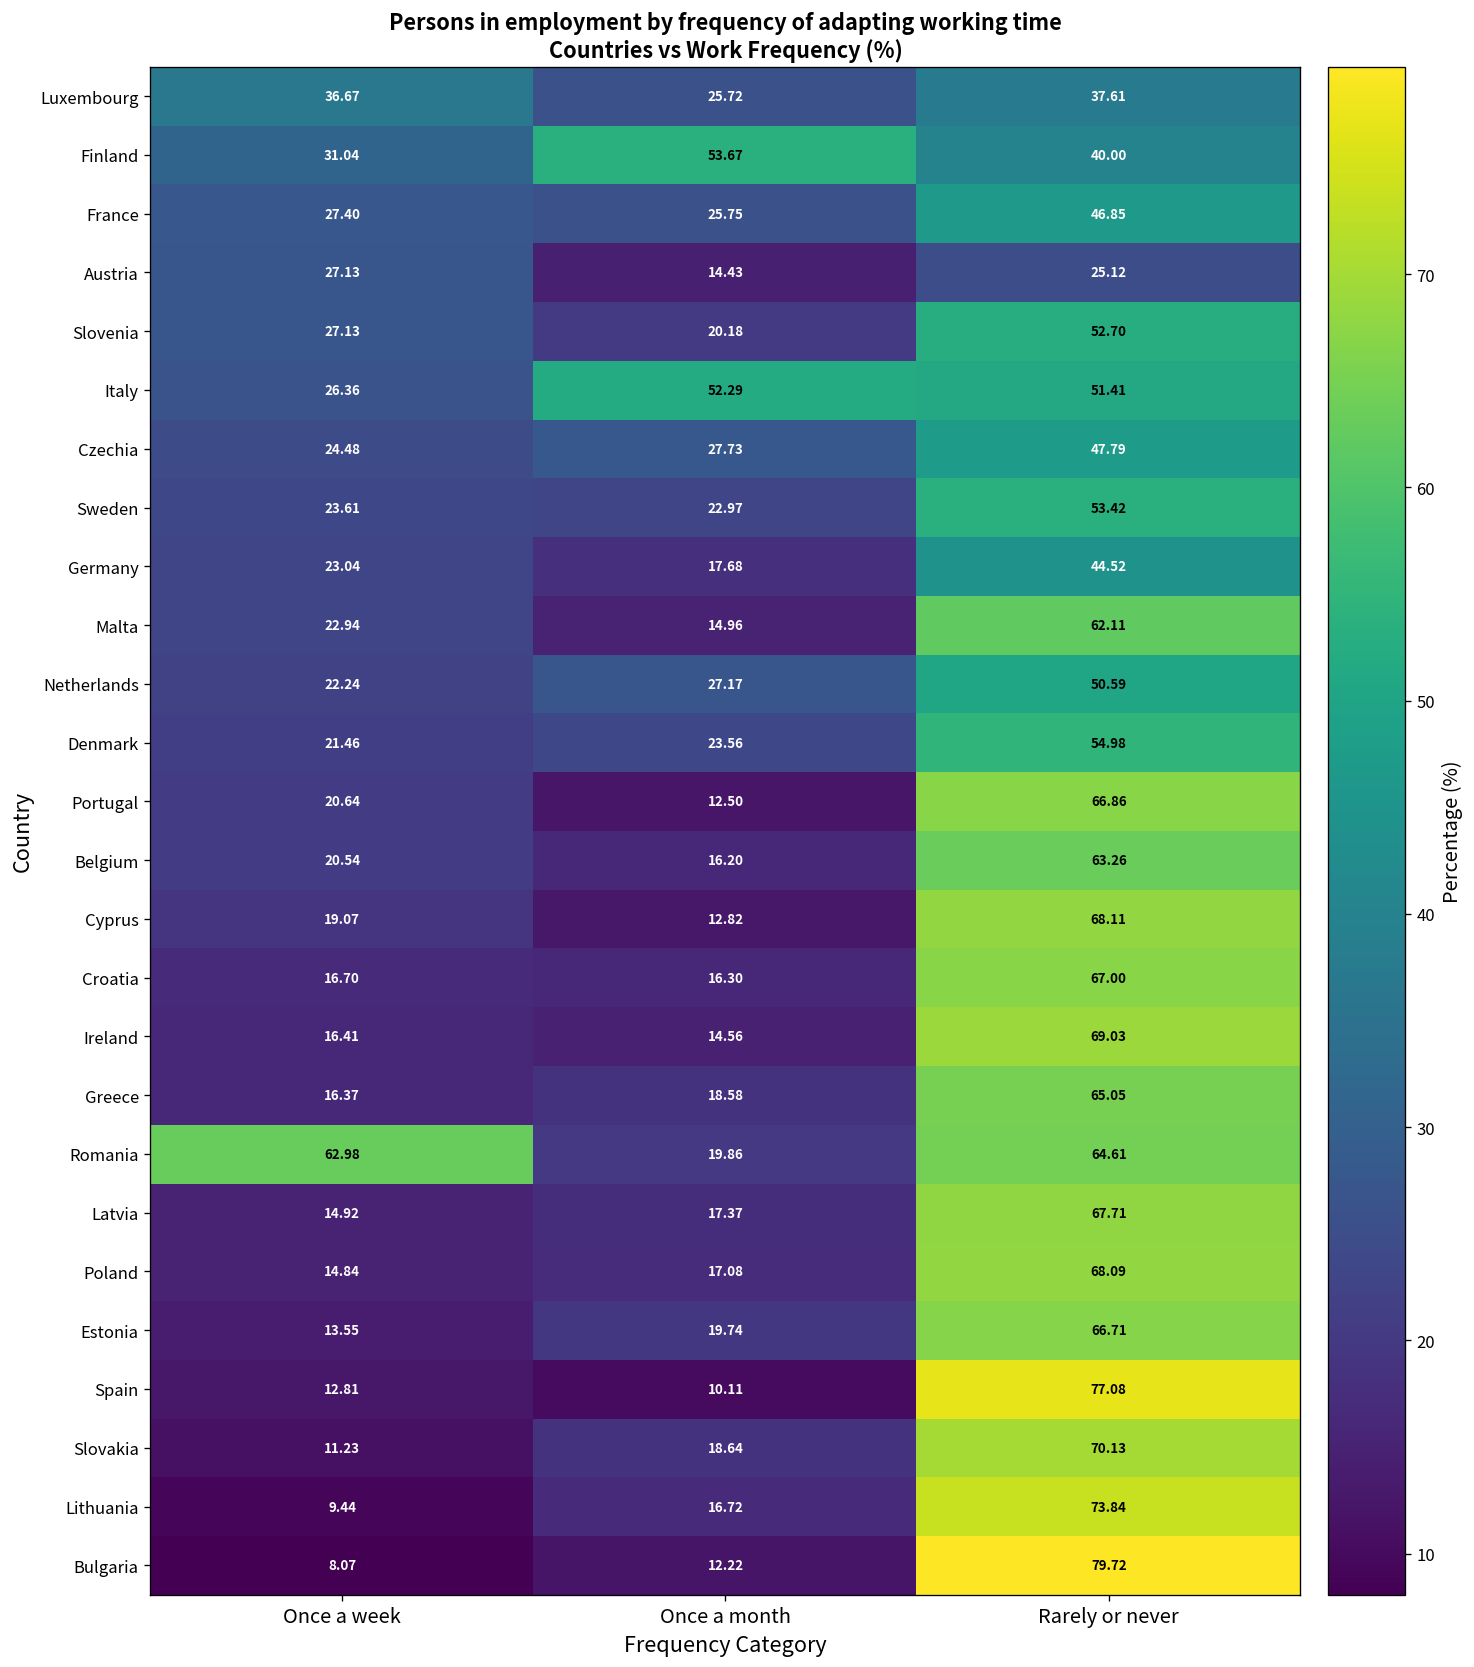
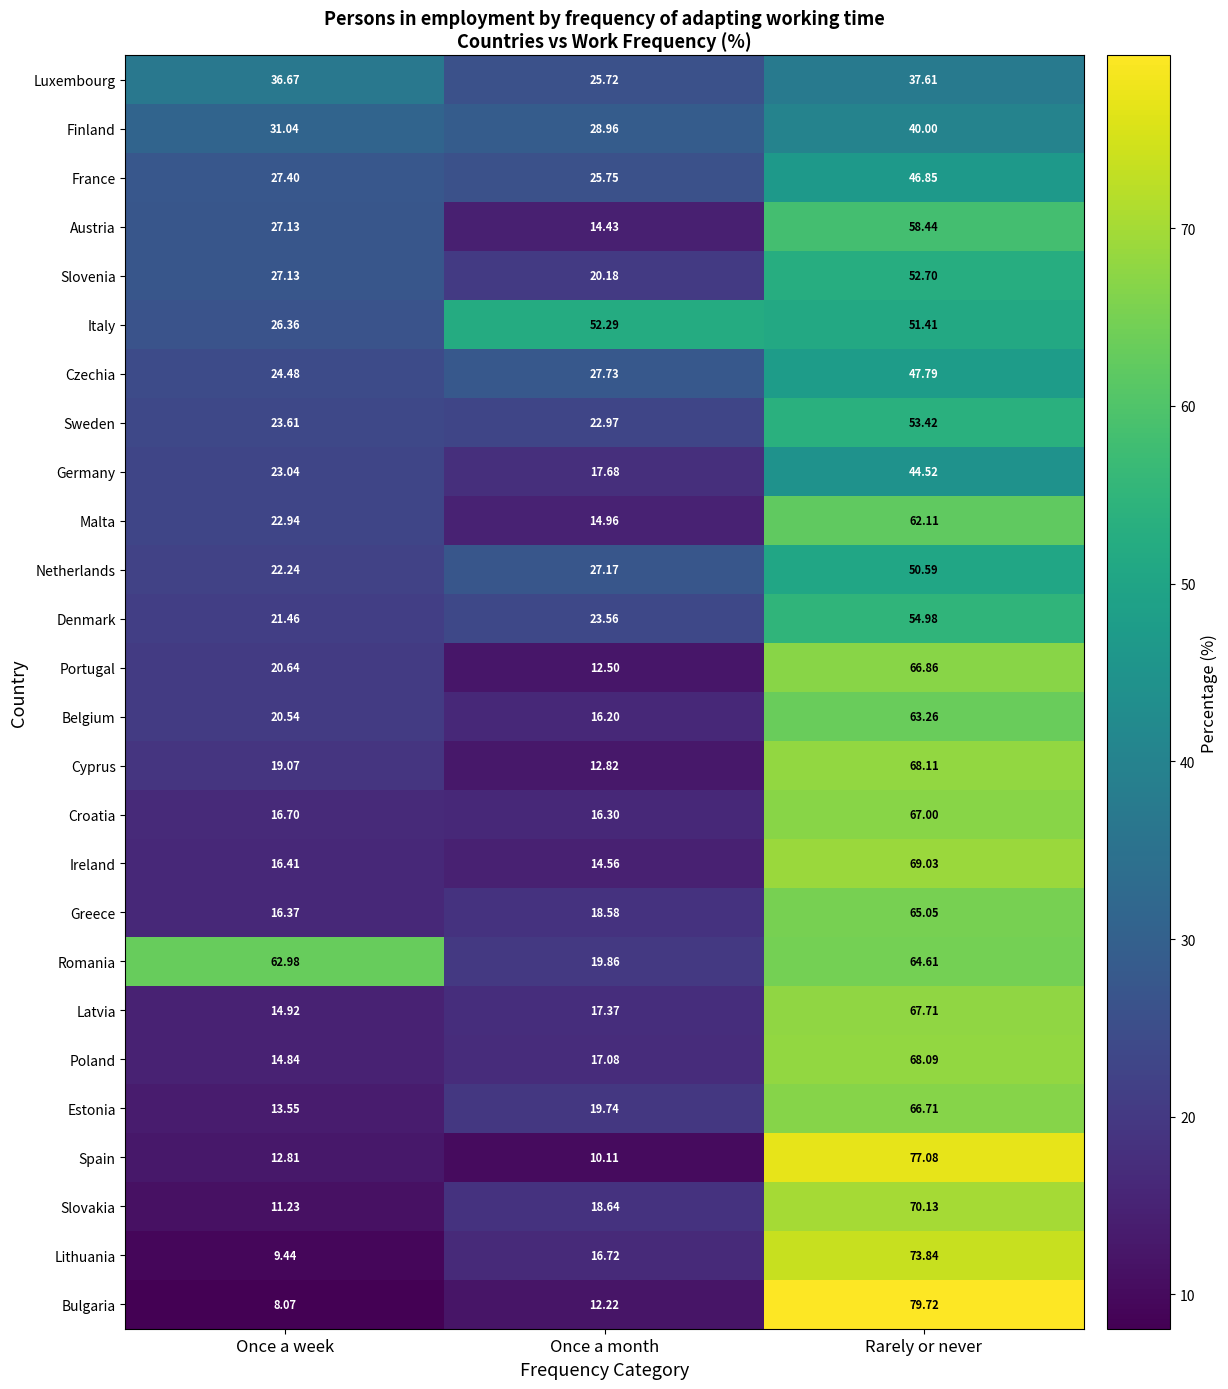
Finland, Once a month: 53.67 -> 28.96
Austria, Rarely or never: 25.12 -> 58.44
